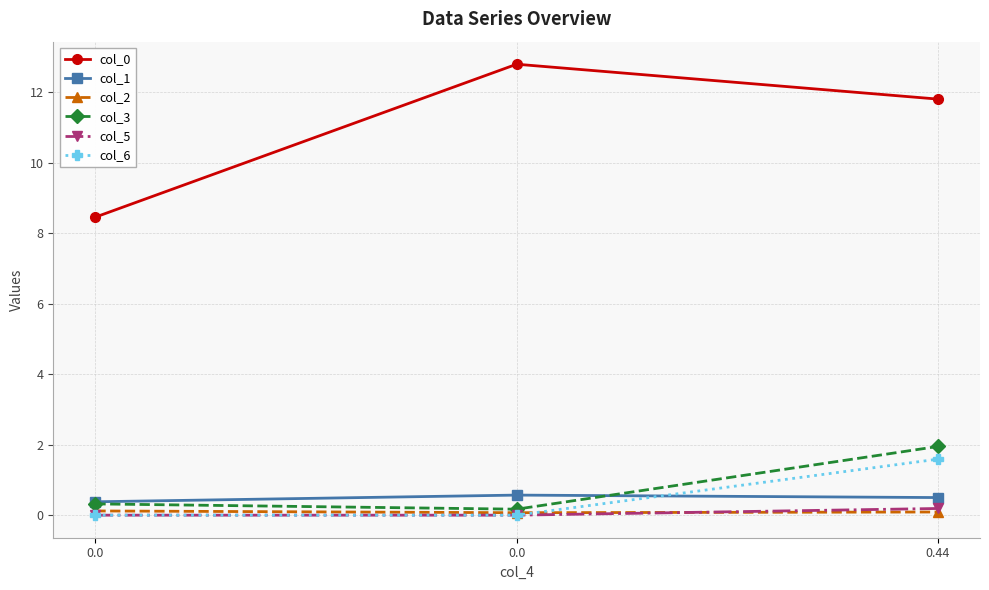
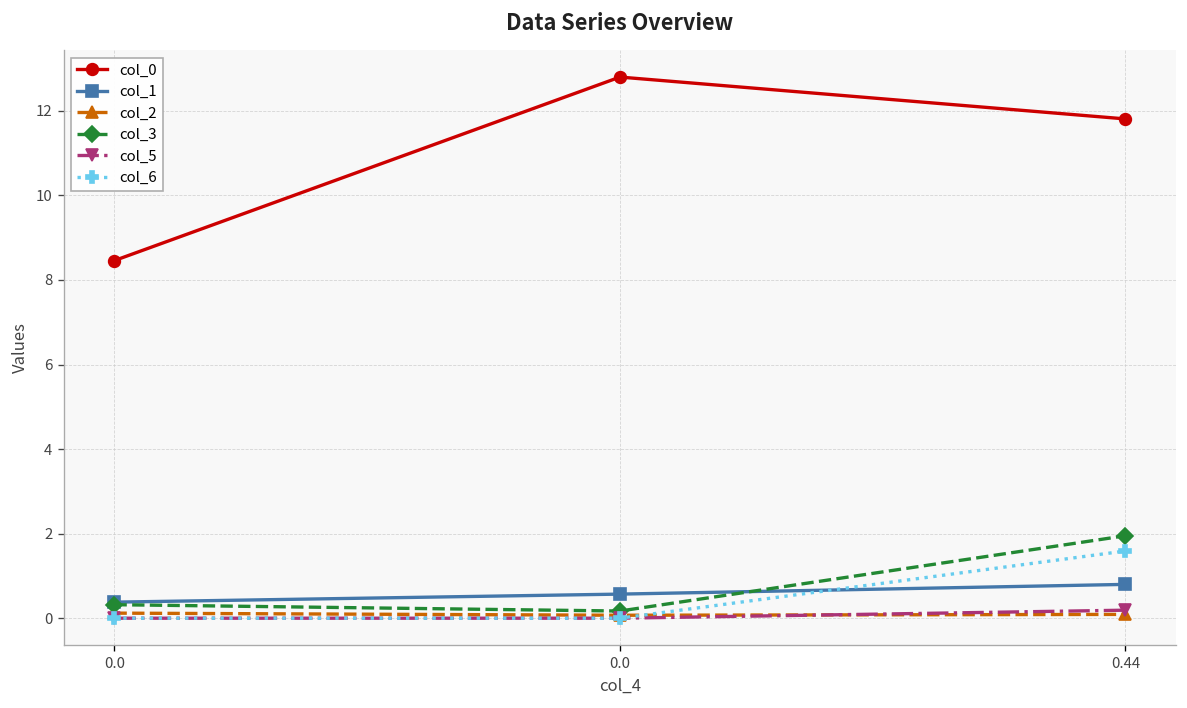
col_1, 0.44: 0.5 -> 0.8
